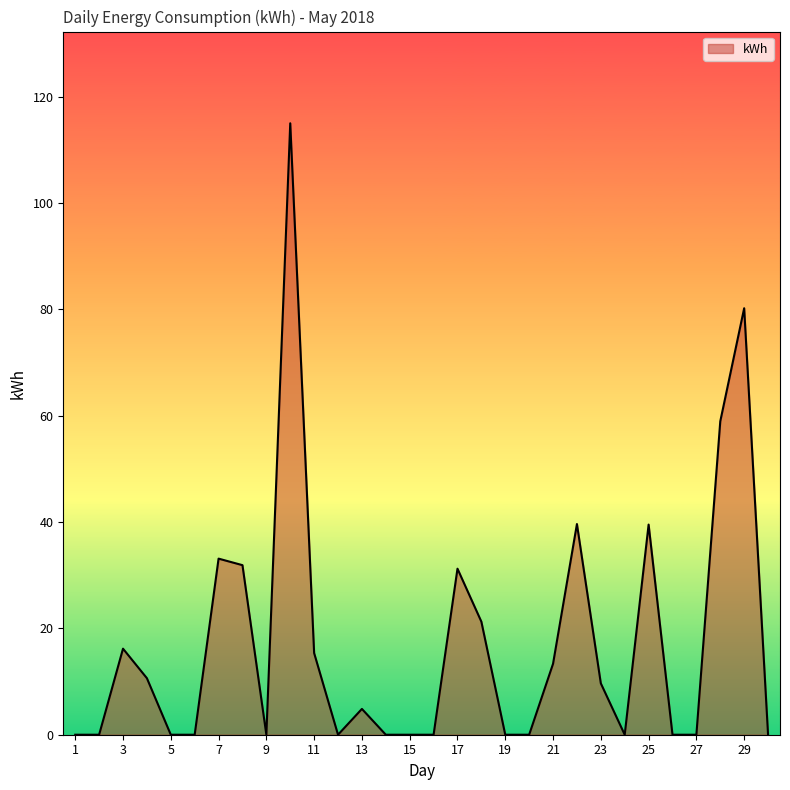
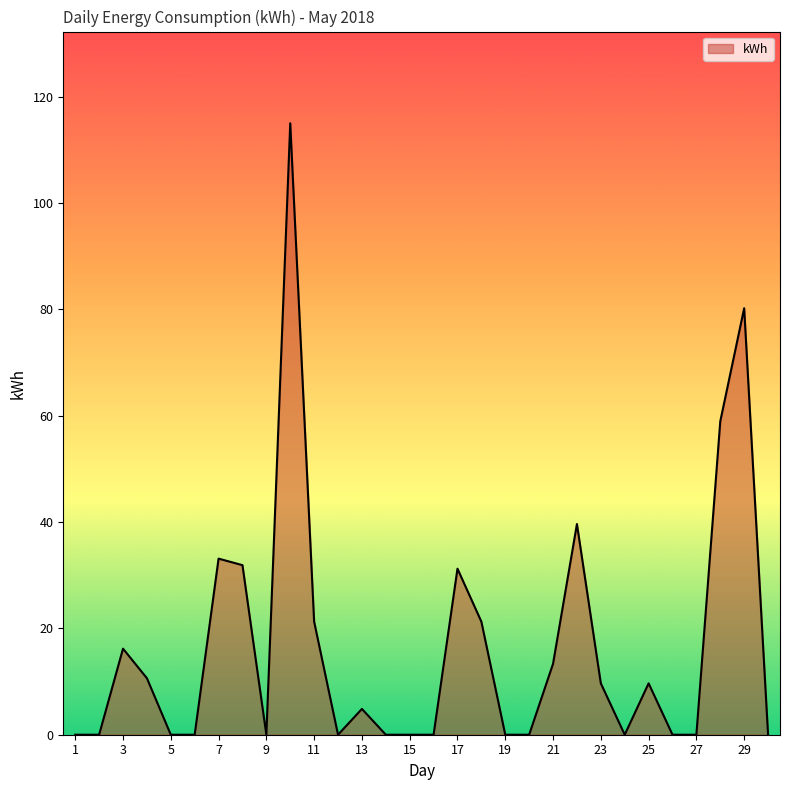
11: 15 -> 21
25: 40 -> 10
